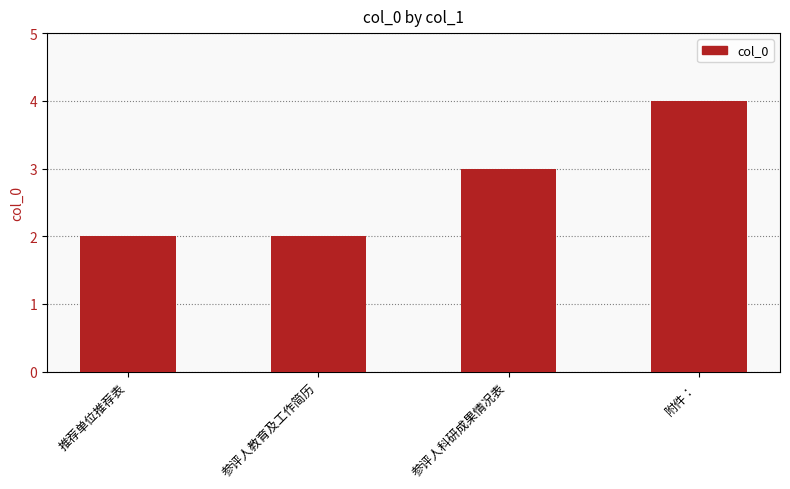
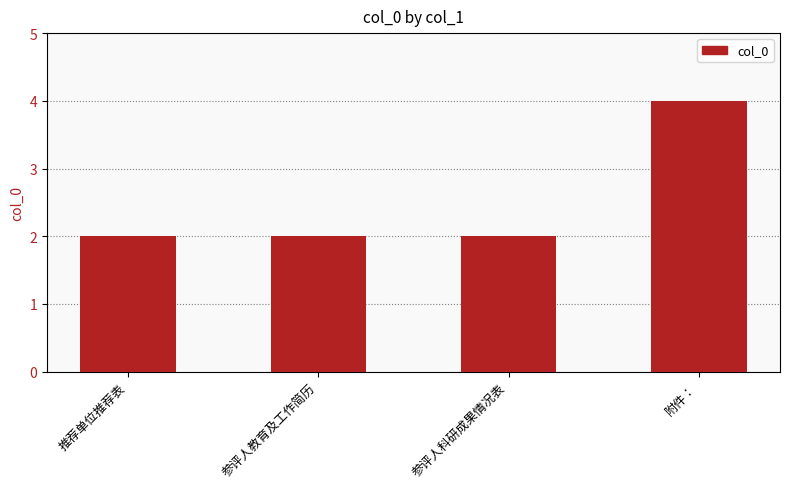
参评人科研成果情况表: 3 -> 2
